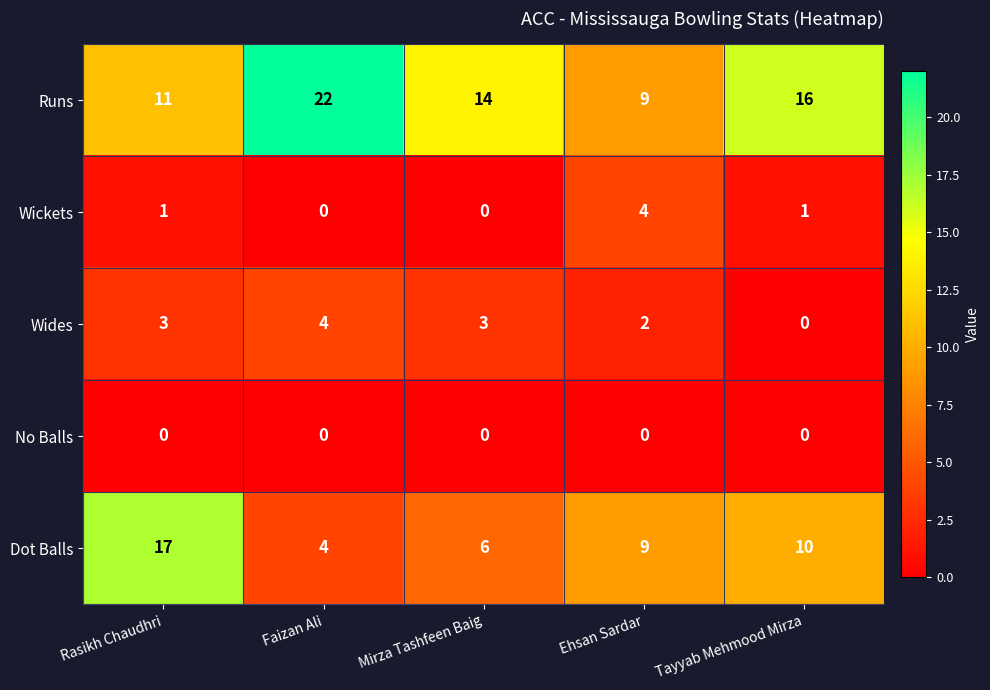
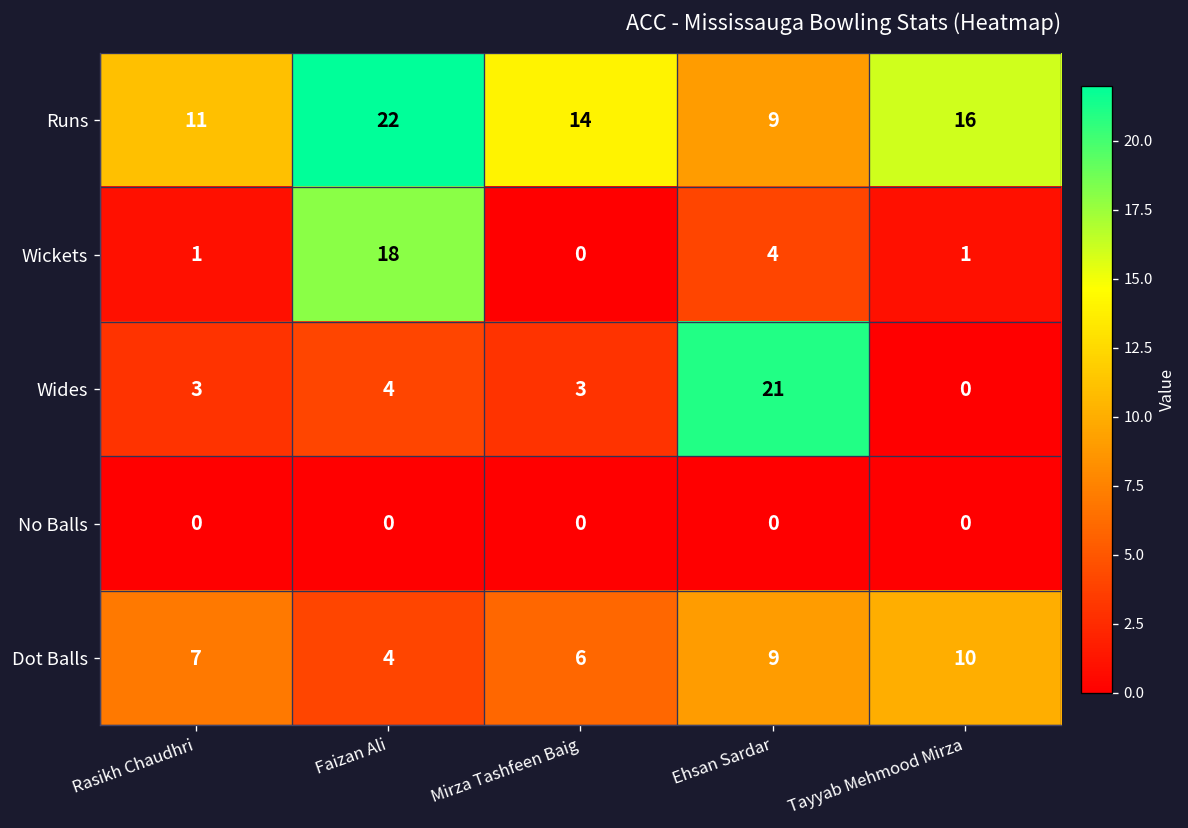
Wickets, Faizan Ali: 0 -> 18
Wides, Ehsan Sardar: 2 -> 21
Dot Balls, Rasikh Chaudhri: 17 -> 7
